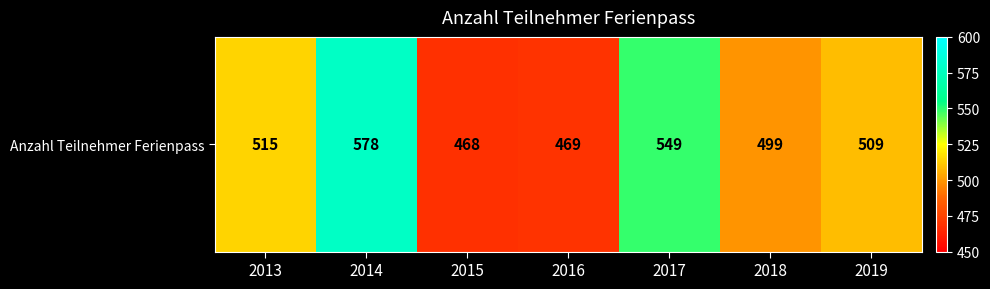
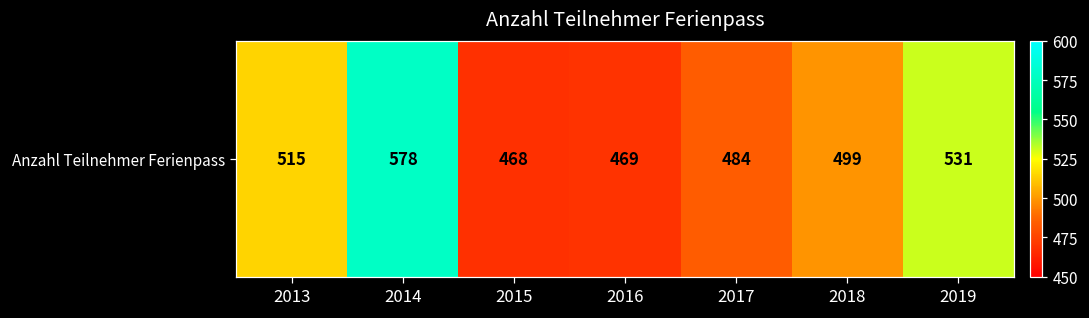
Anzahl Teilnehmer Ferienpass, 2017: 549 -> 484
Anzahl Teilnehmer Ferienpass, 2019: 509 -> 531
